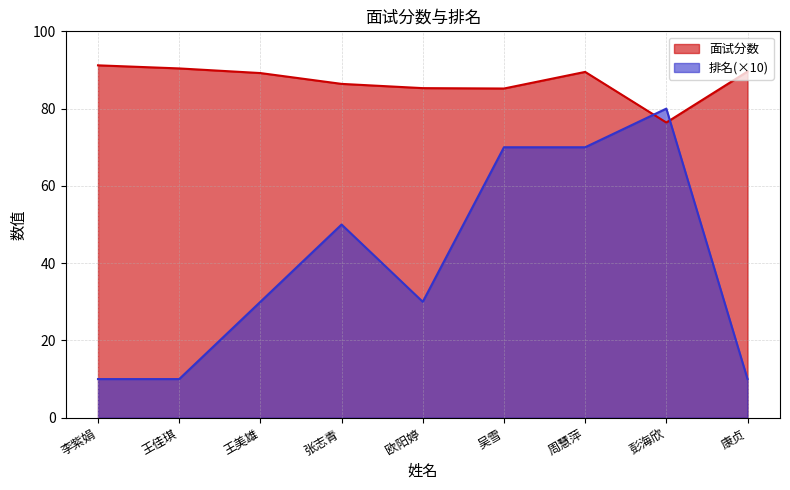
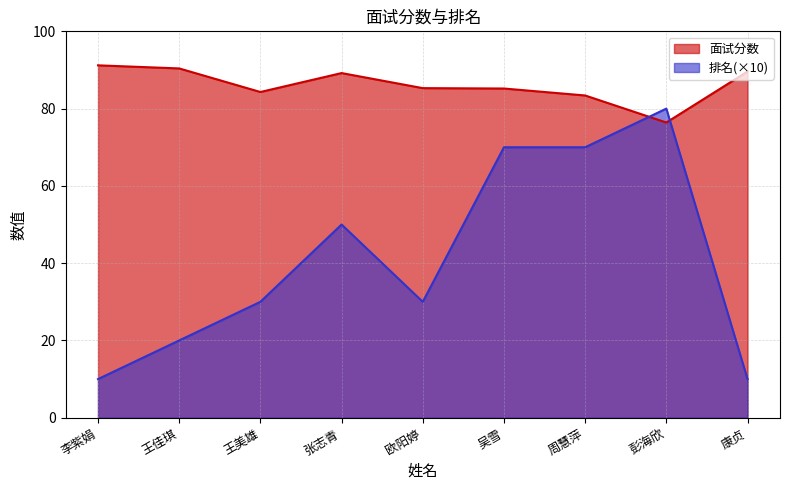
排名(×10), 王佳琪: 10 -> 20
面试分数, 王美雄: 89 -> 84
面试分数, 张志青: 86 -> 89
面试分数, 周慧萍: 90 -> 83
